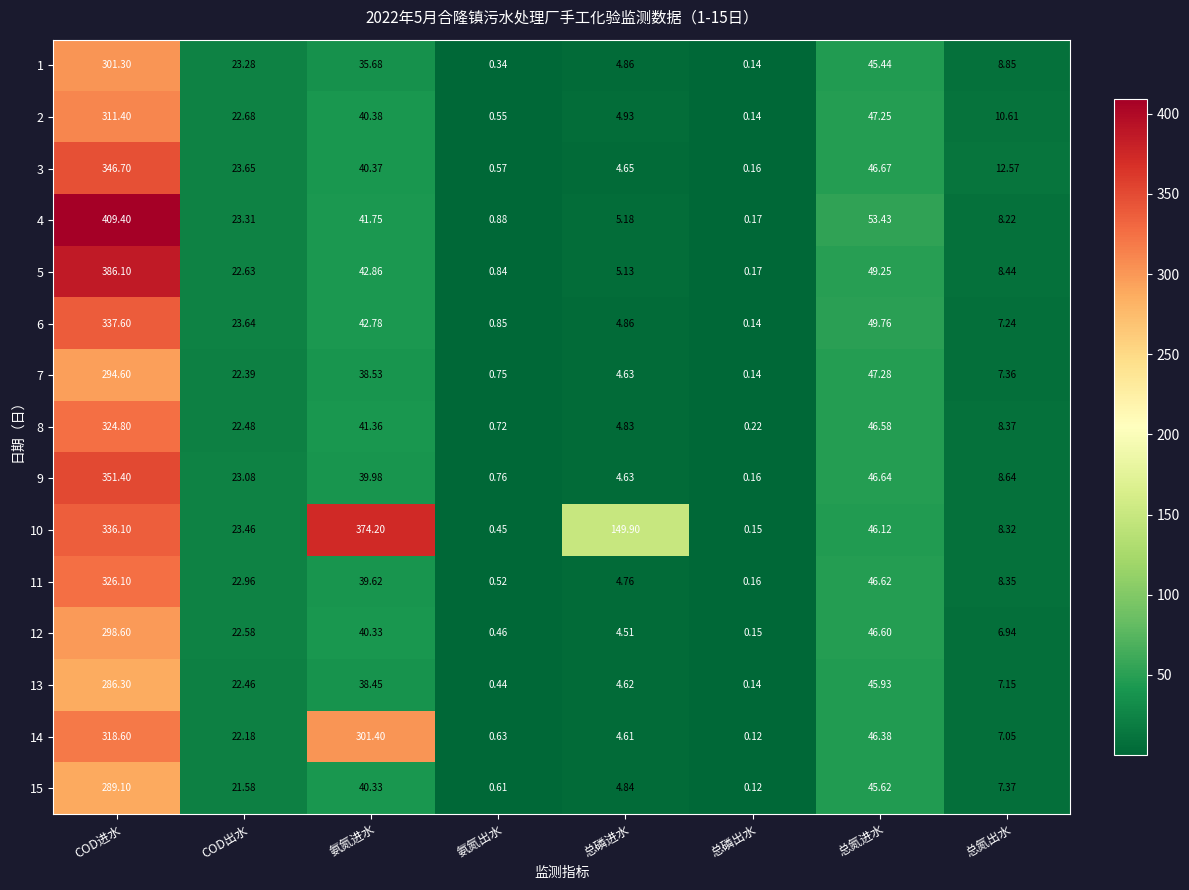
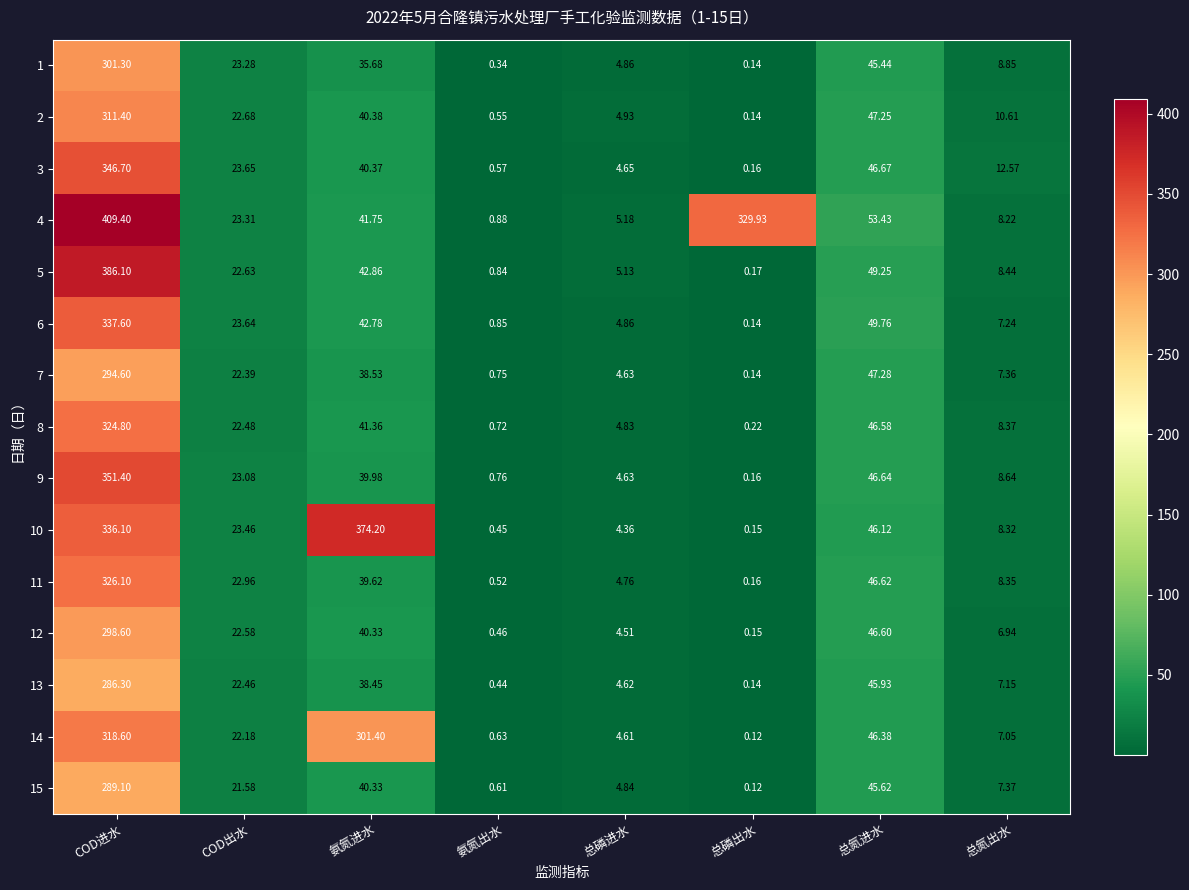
4, 总磷出水: 0.17 -> 329.93
10, 总磷进水: 149.90 -> 4.36
